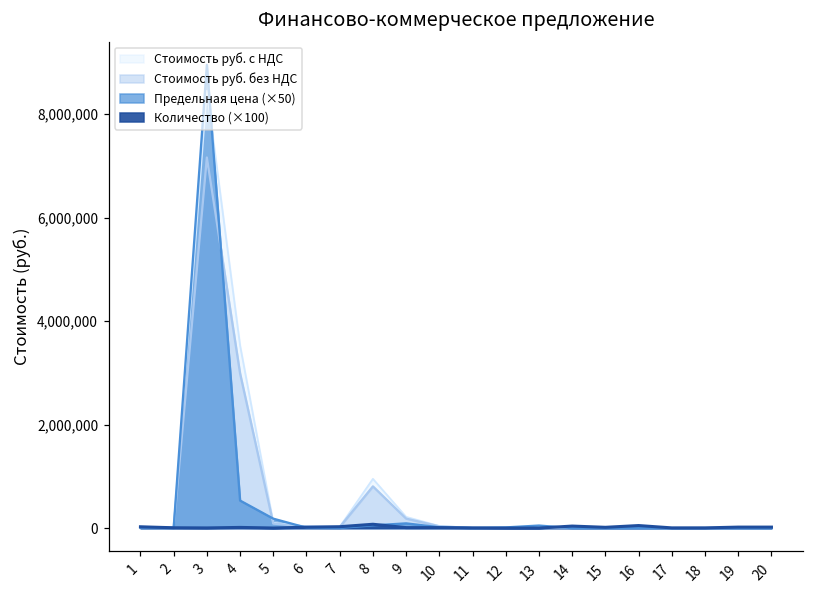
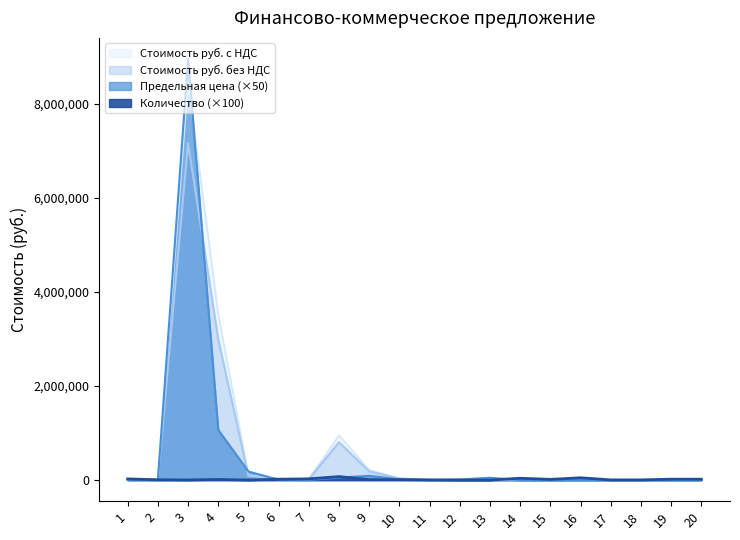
Предельная цена (×50), 4: 500,000 -> 1,100,000
